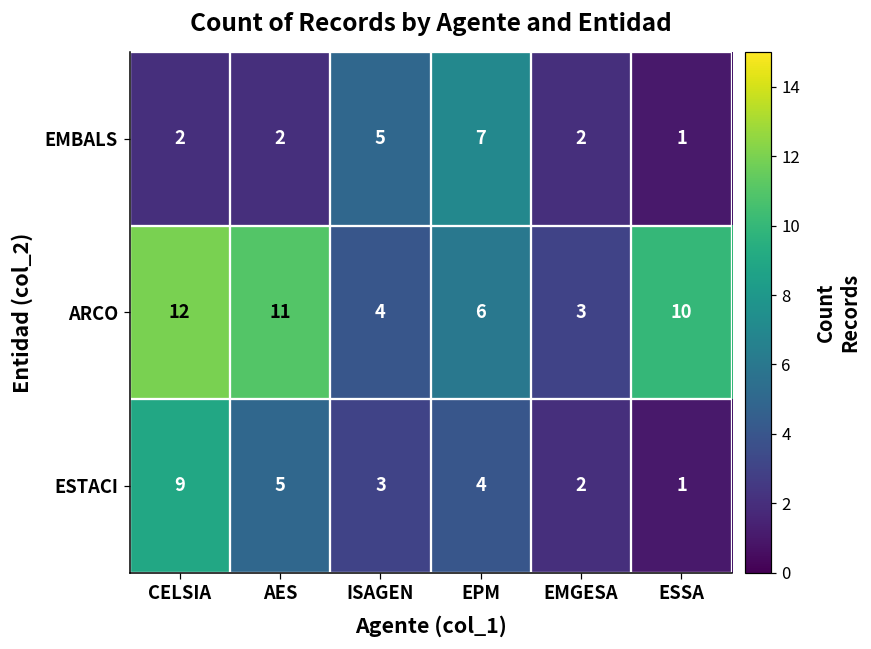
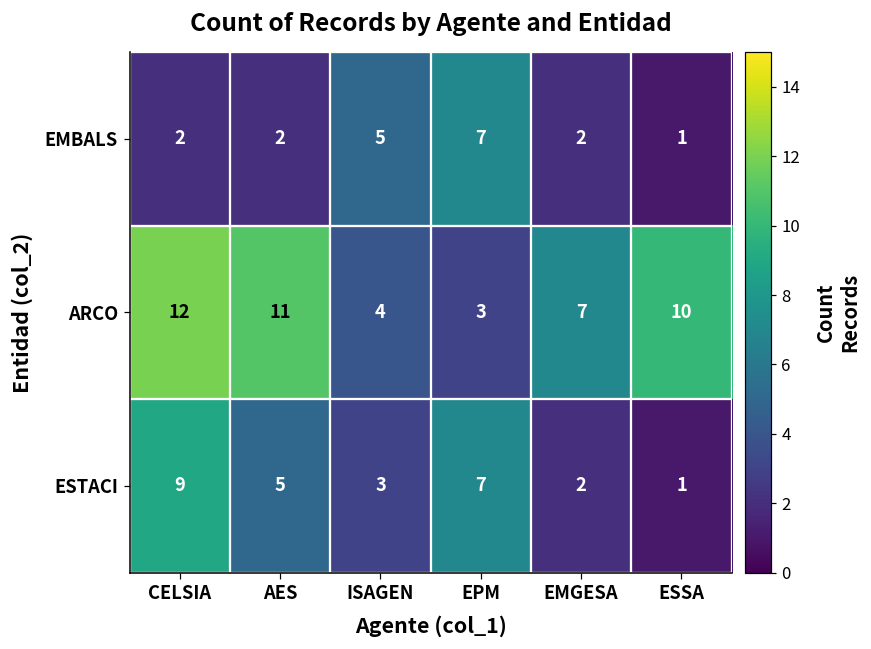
ARCO, EPM: 6 -> 3
ARCO, EMGESA: 3 -> 7
ESTACI, EPM: 4 -> 7
